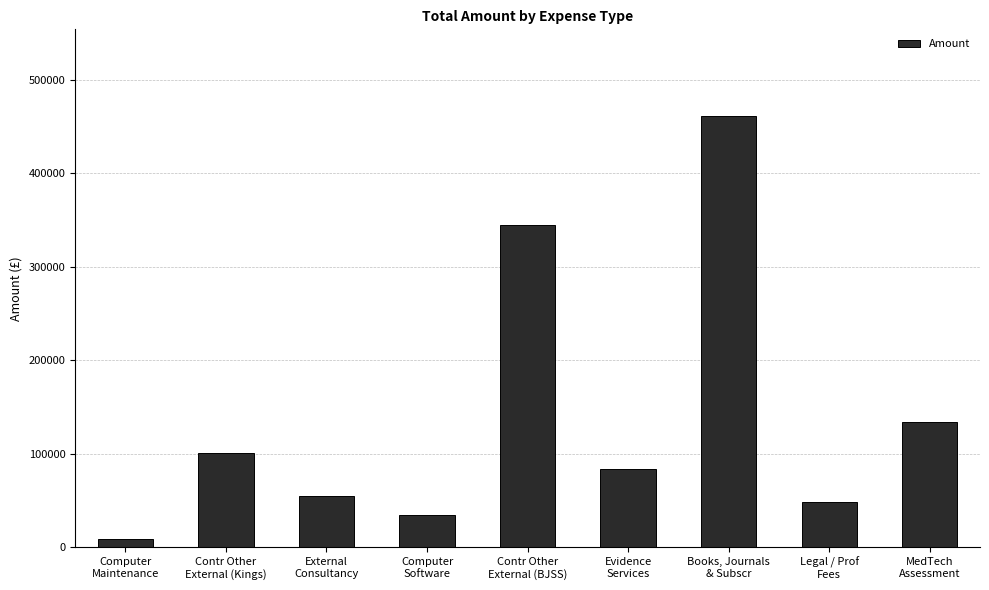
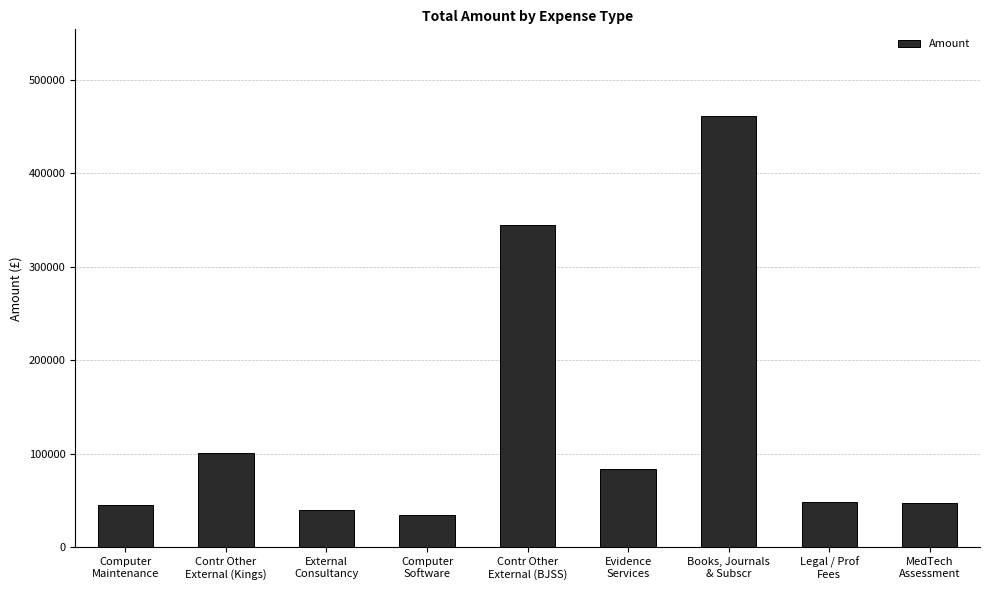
Computer Maintenance: 10000 -> 50000
External Consultancy: 50000 -> 40000
MedTech Assessment: 130000 -> 50000
